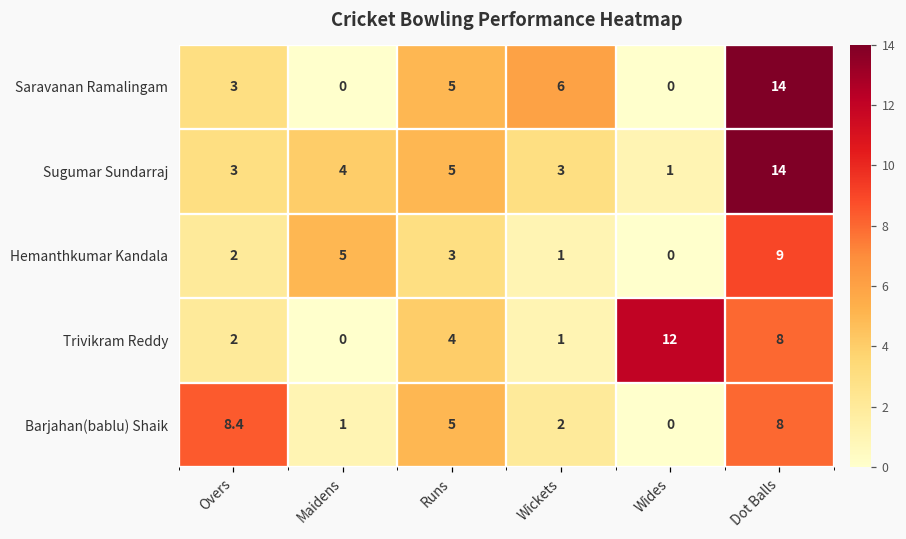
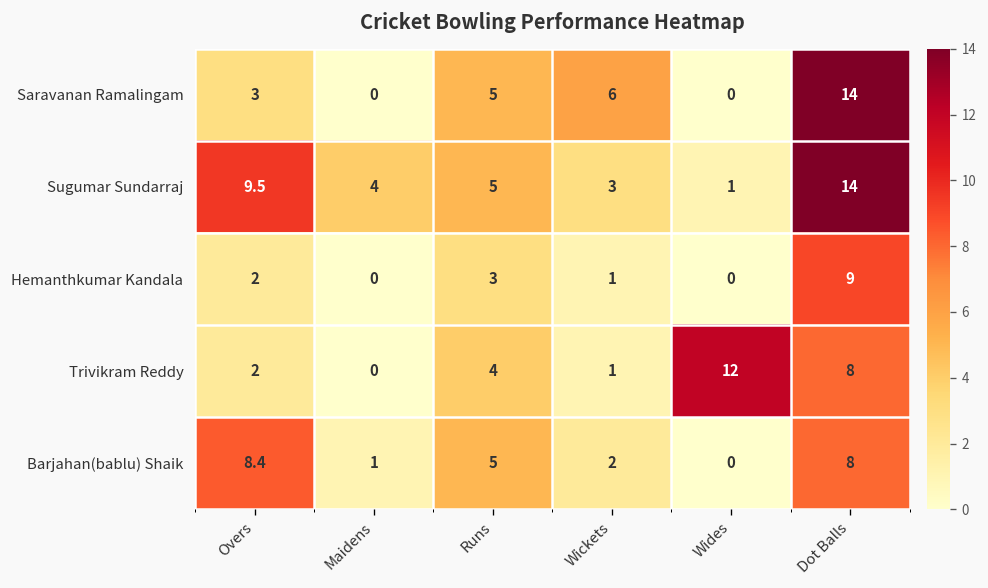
Sugumar Sundarraj, Overs: 3 -> 9.5
Hemanthkumar Kandala, Maidens: 5 -> 0
